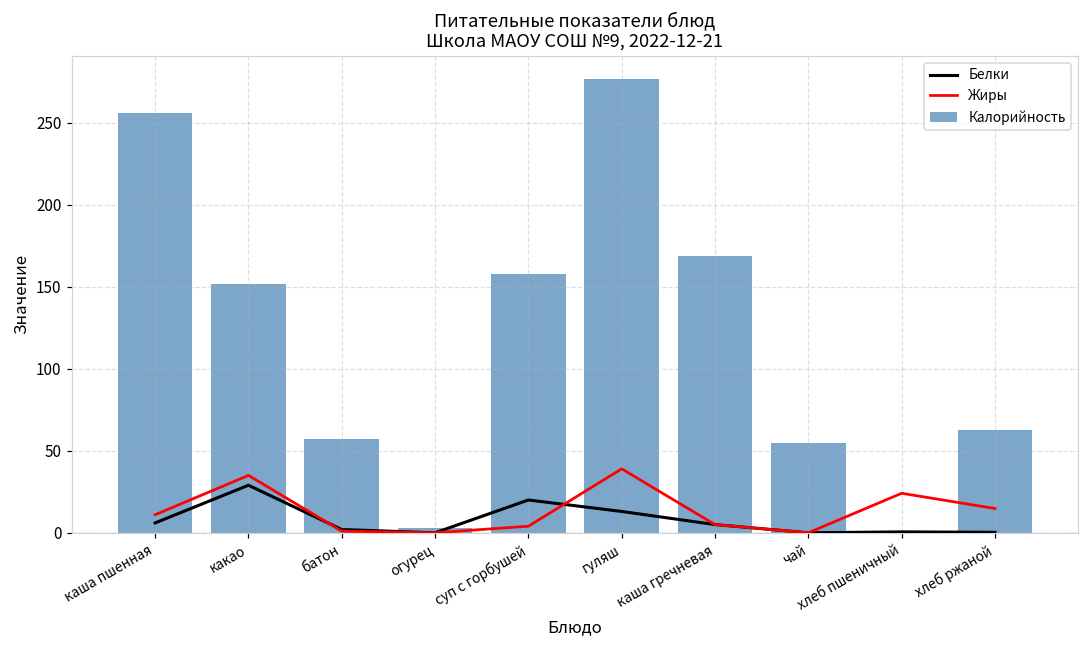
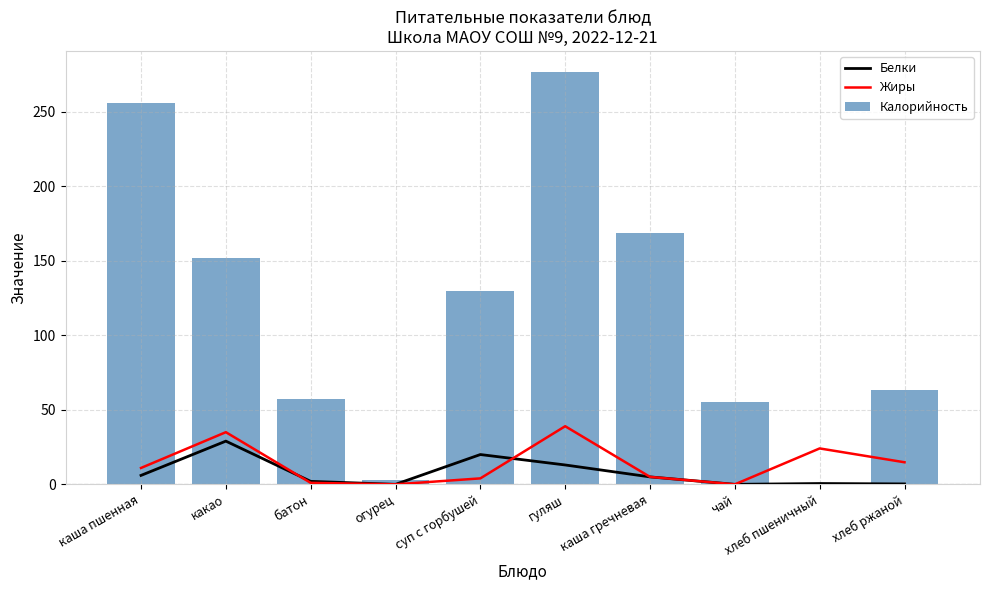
Калорийность, суп с горбушей: 158 -> 130
